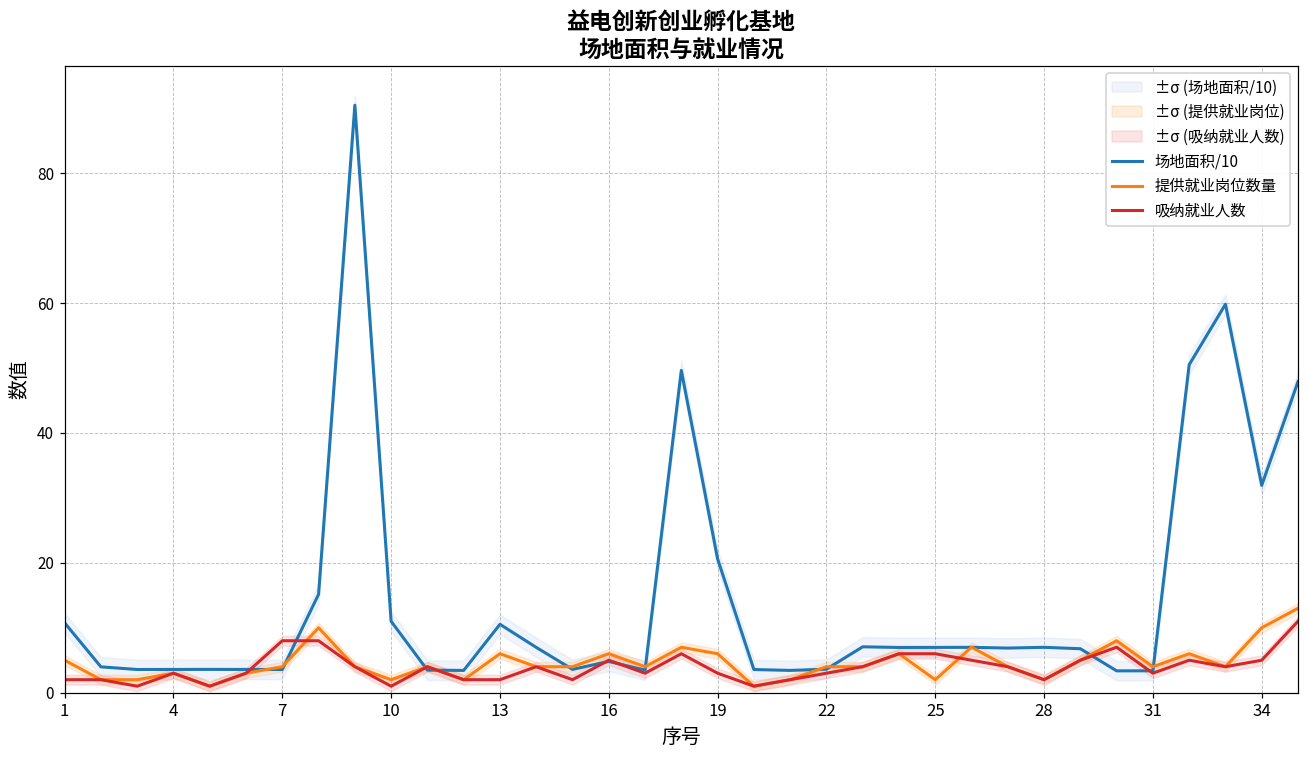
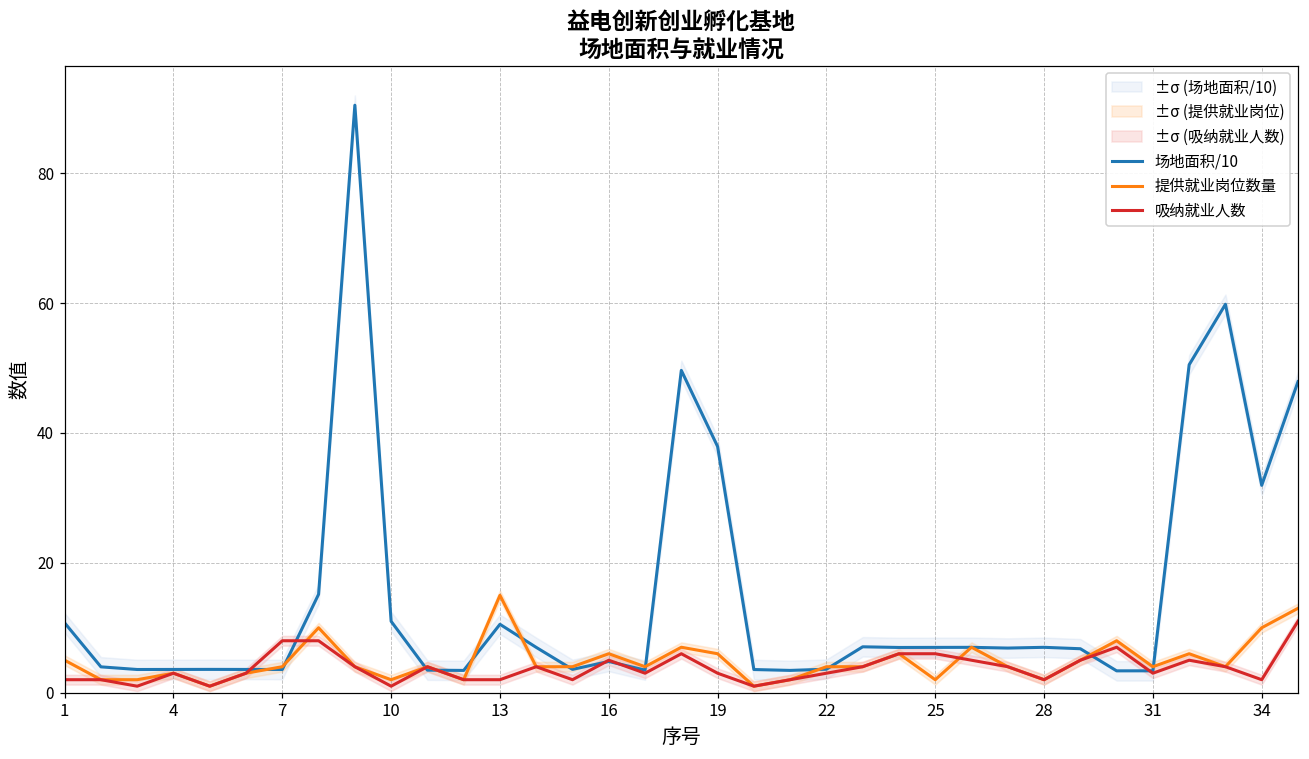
提供就业岗位数量, 13: 6 -> 15
场地面积/10, 19: 21 -> 38
吸纳就业人数, 34: 5 -> 2
